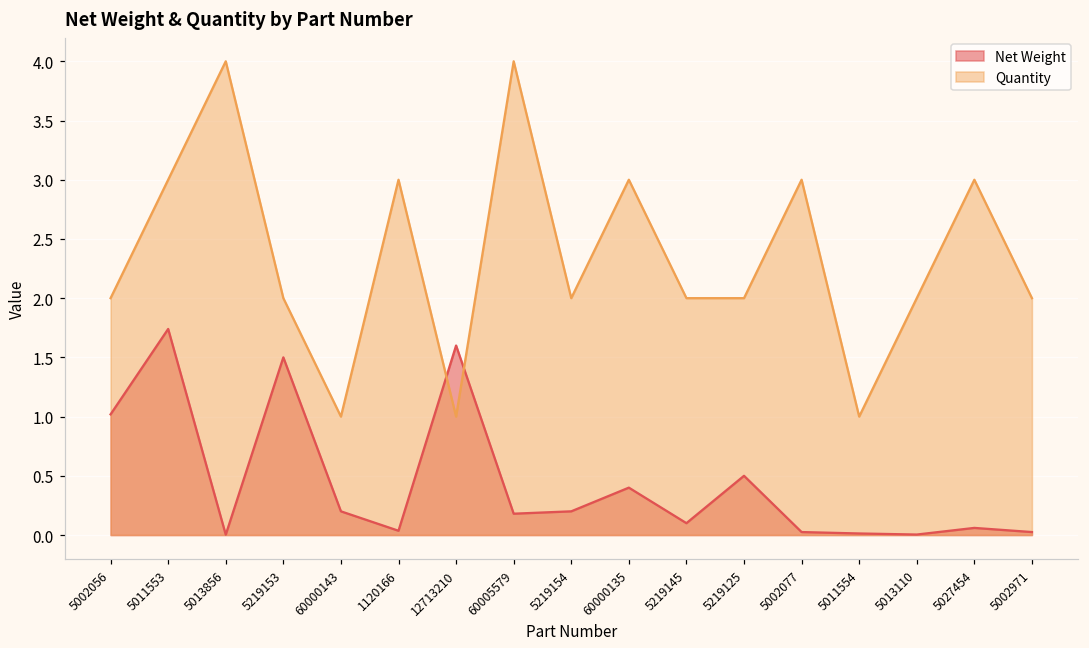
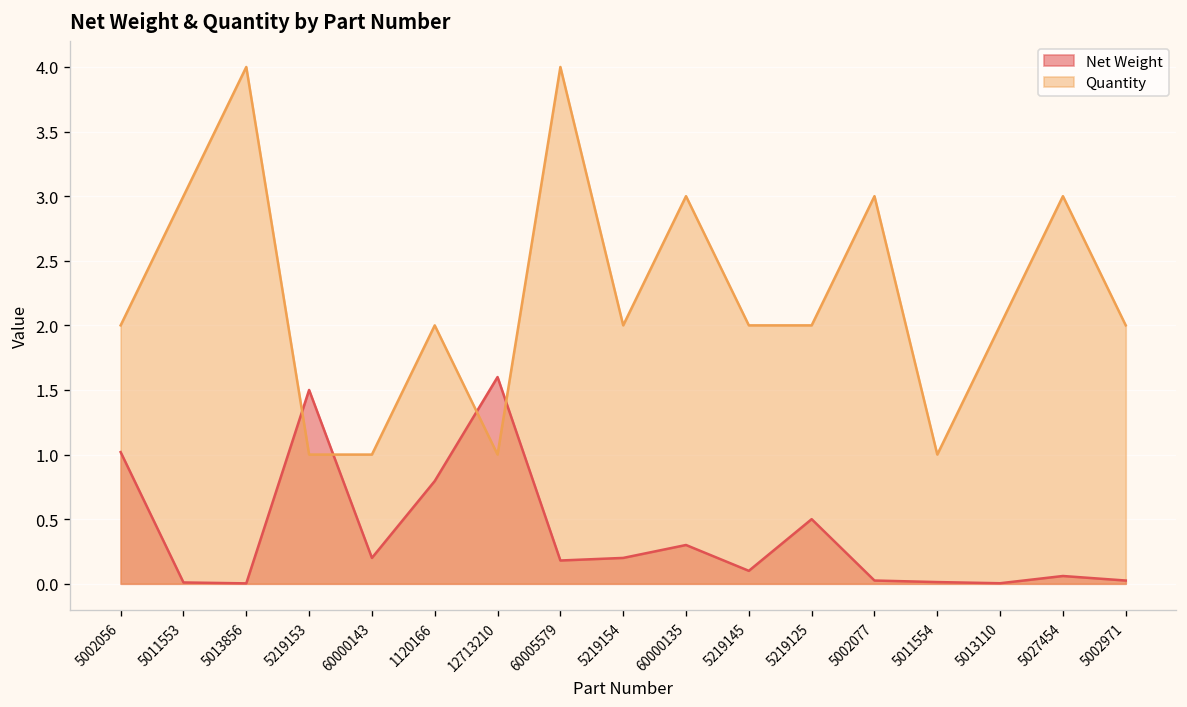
Net Weight, 5011553: 1.74 -> 0.01
Quantity, 5219153: 2 -> 1
Net Weight, 1120166: 0.04 -> 0.80
Quantity, 1120166: 3 -> 2
Net Weight, 60000135: 0.4 -> 0.3
